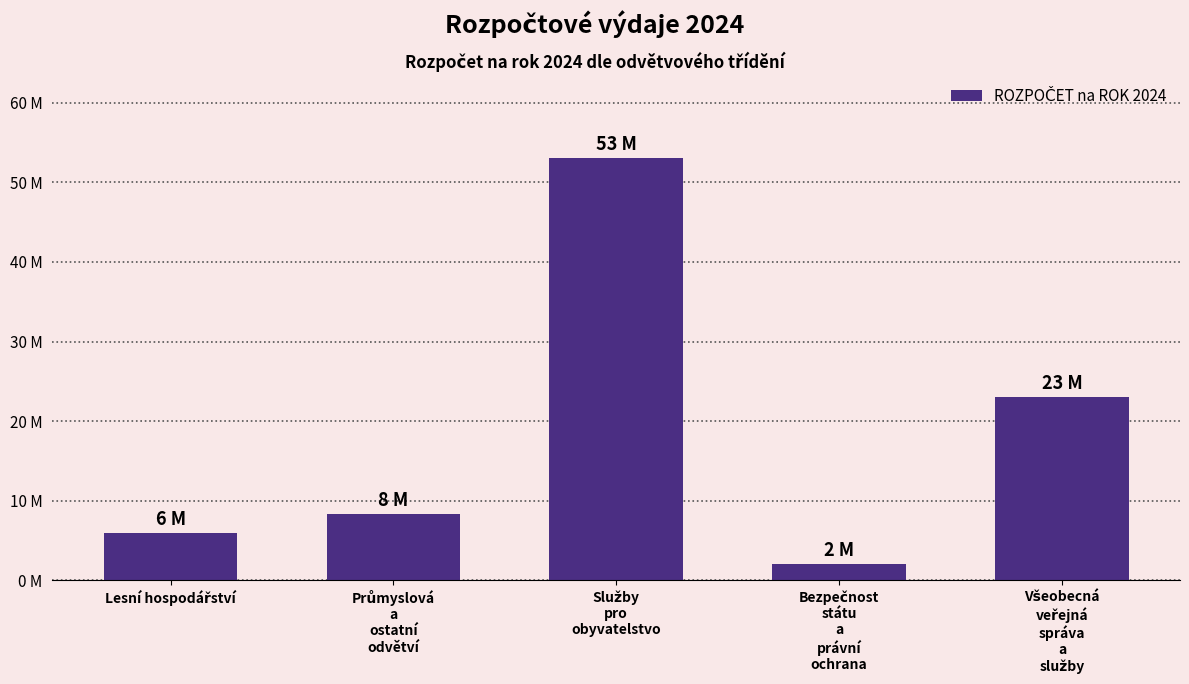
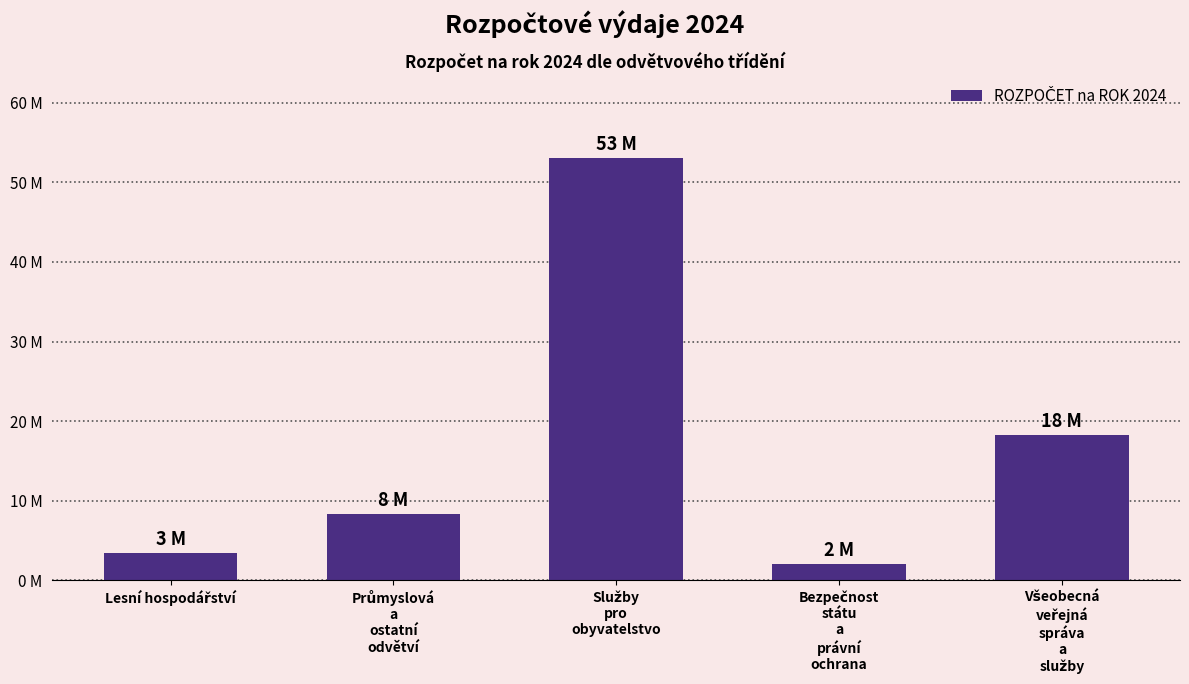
Lesní hospodářství: 6 -> 3
Všeobecná veřejná správa a služby: 23 -> 18
